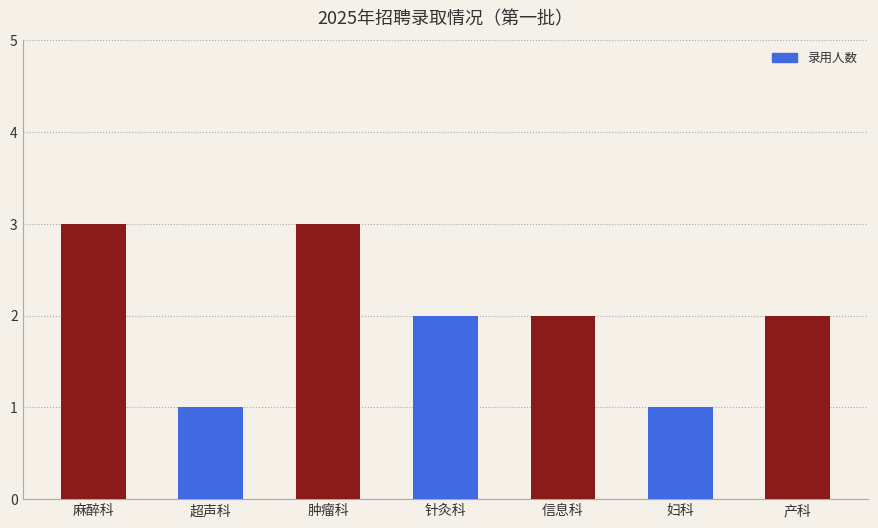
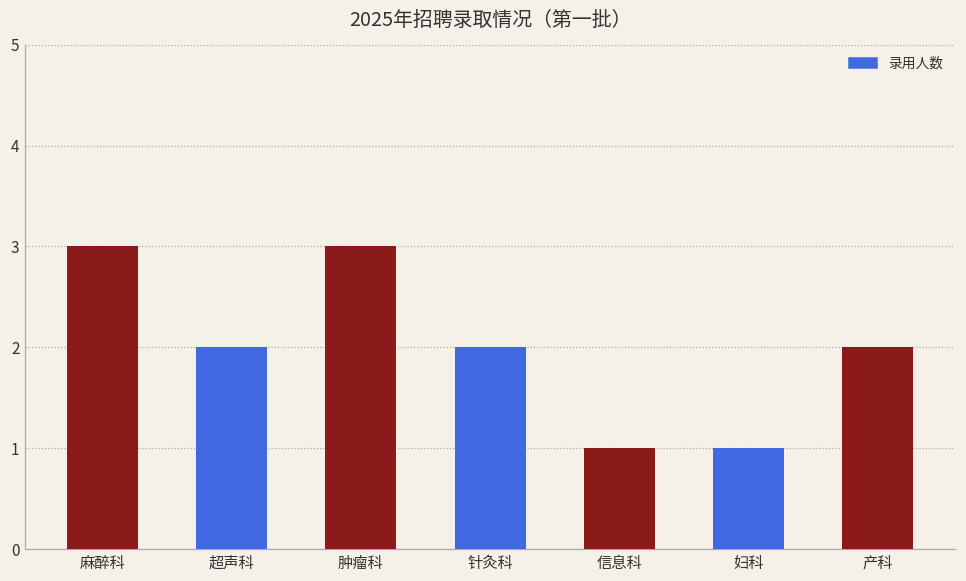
超声科: 1 -> 2
信息科: 2 -> 1
